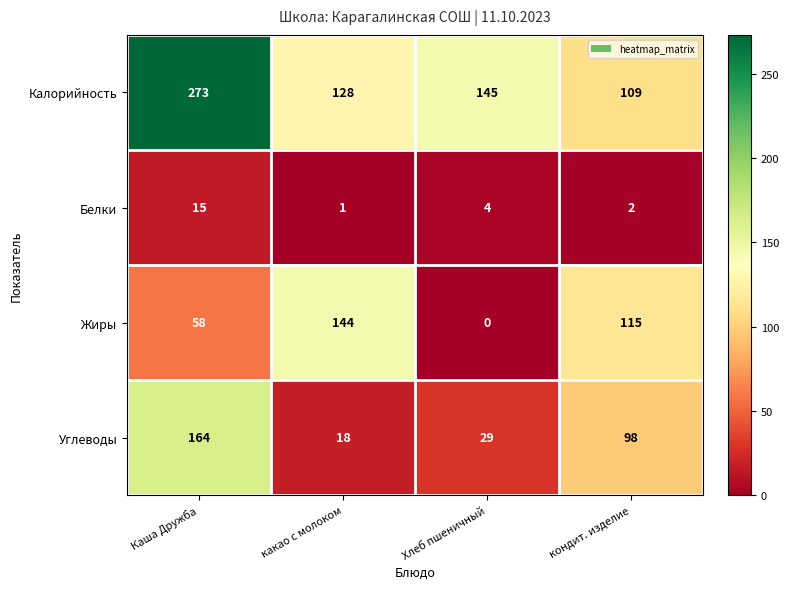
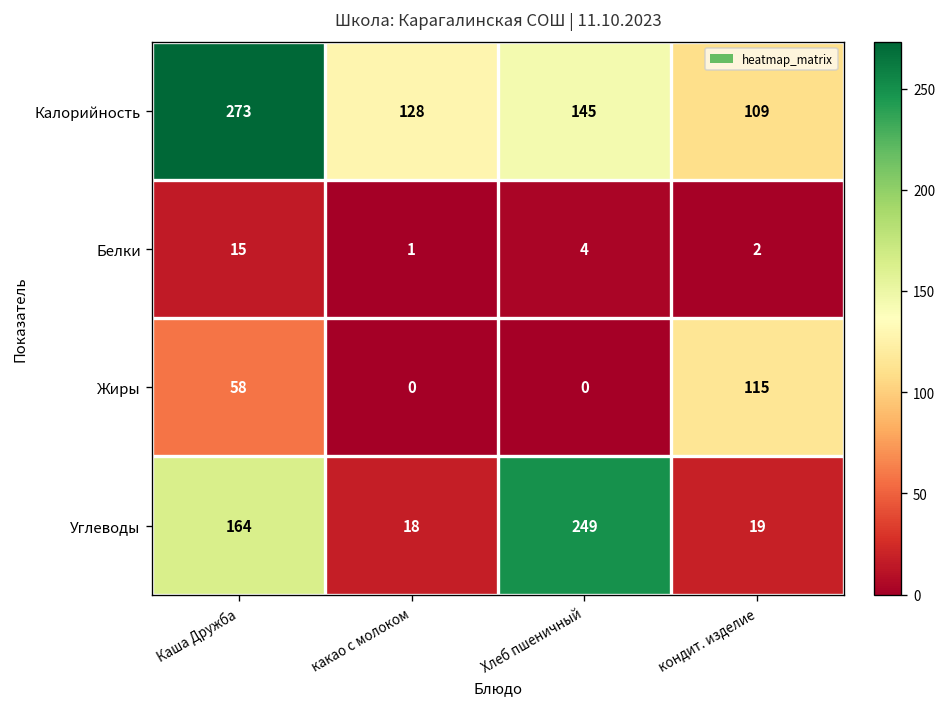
Жиры, какао с молоком: 144 -> 0
Углеводы, Хлеб пшеничный: 29 -> 249
Углеводы, кондит. изделие: 98 -> 19
